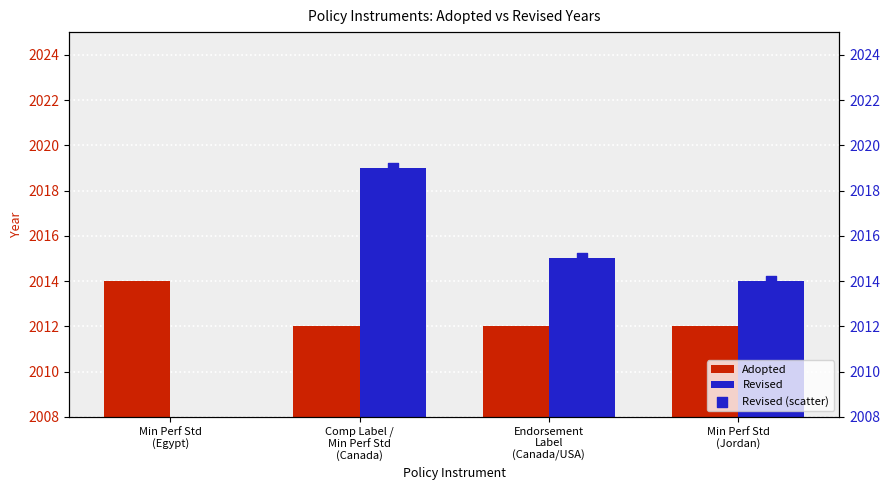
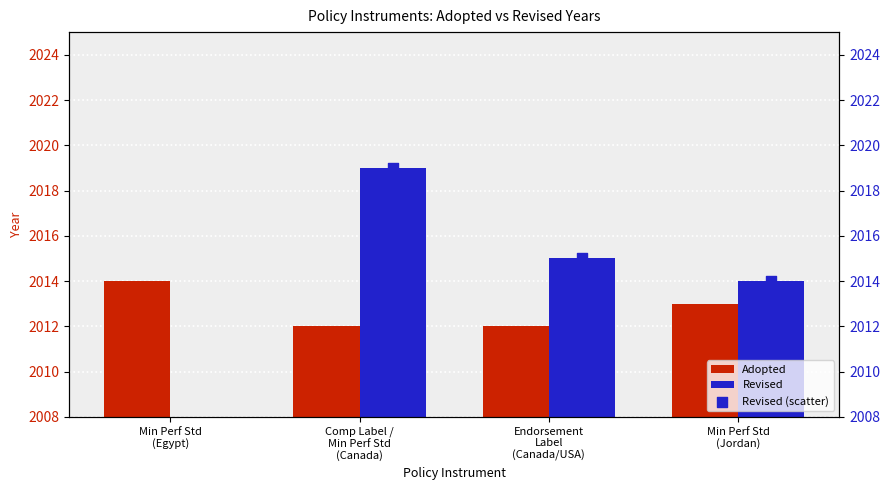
Adopted, Min Perf Std (Jordan): 2012 -> 2013
